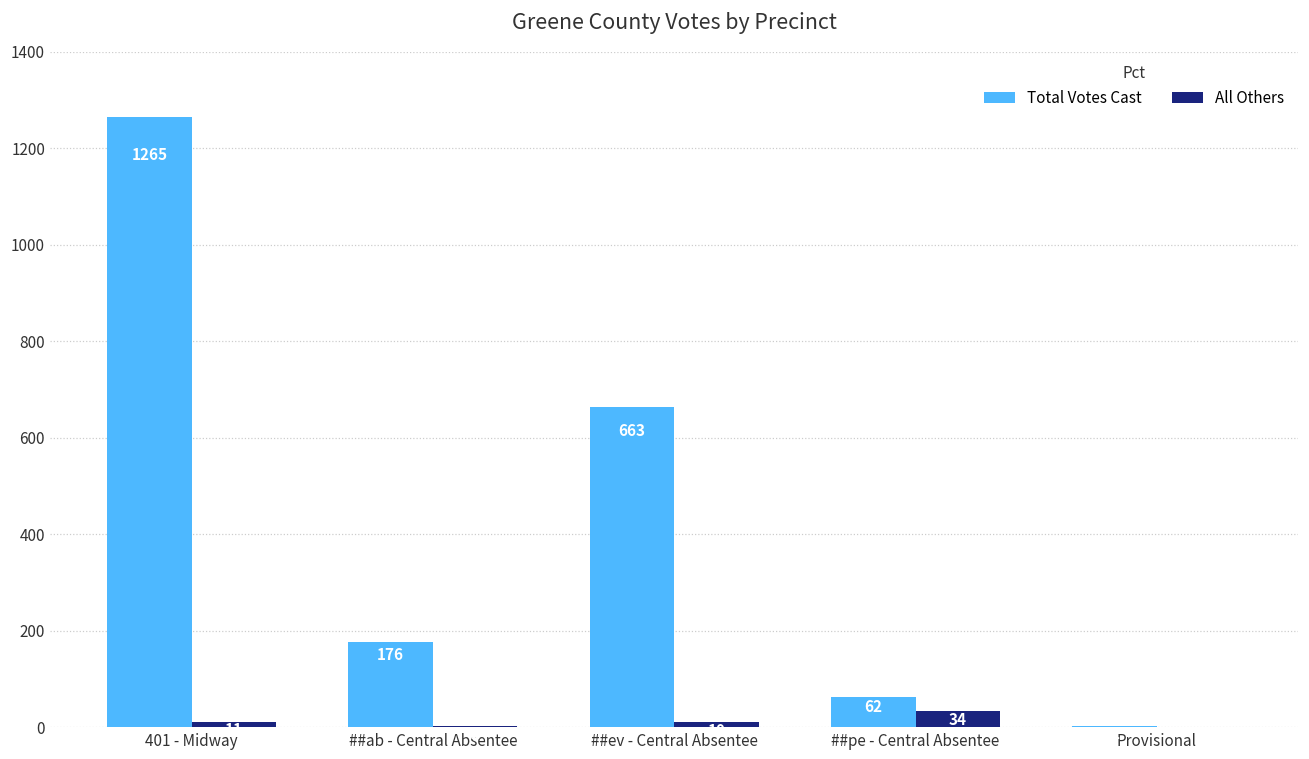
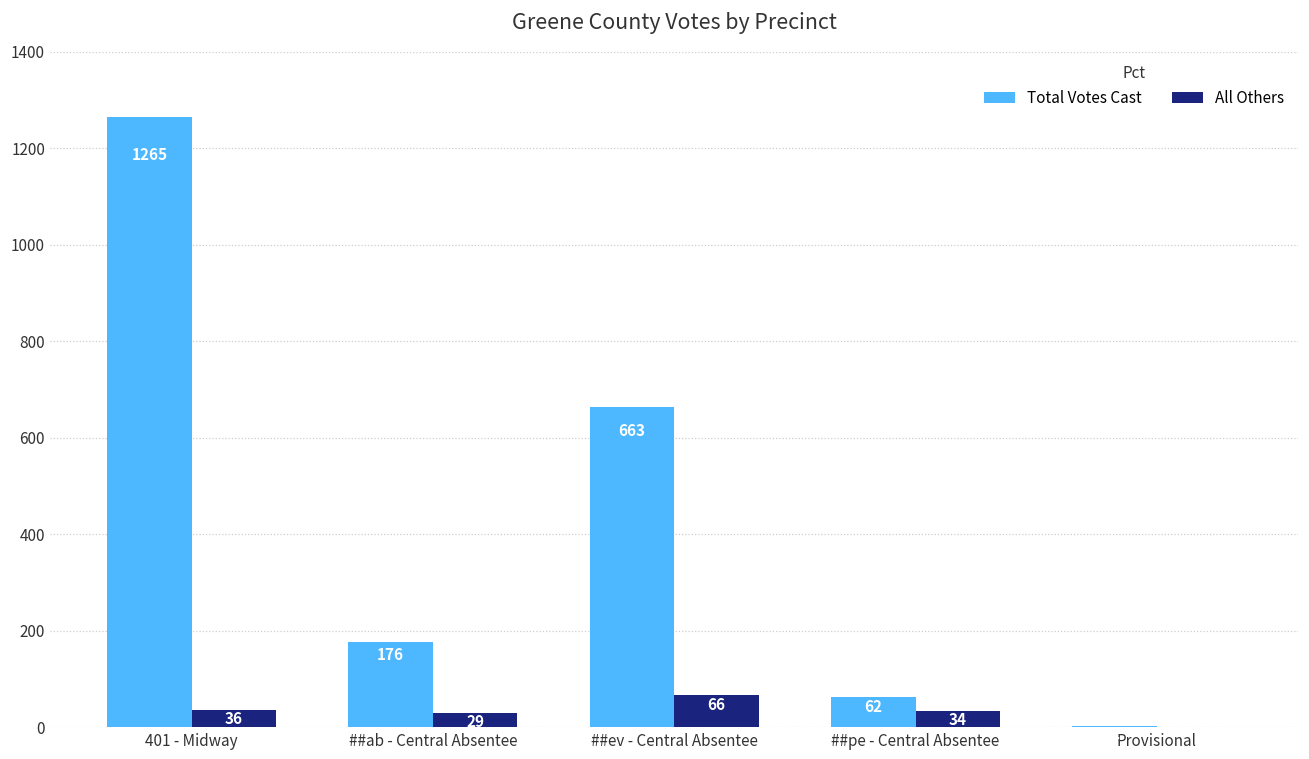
All Others, 401 - Midway: 10 -> 40
All Others, ##ab - Central Absentee: 0 -> 30
All Others, ##ev - Central Absentee: 10 -> 70
